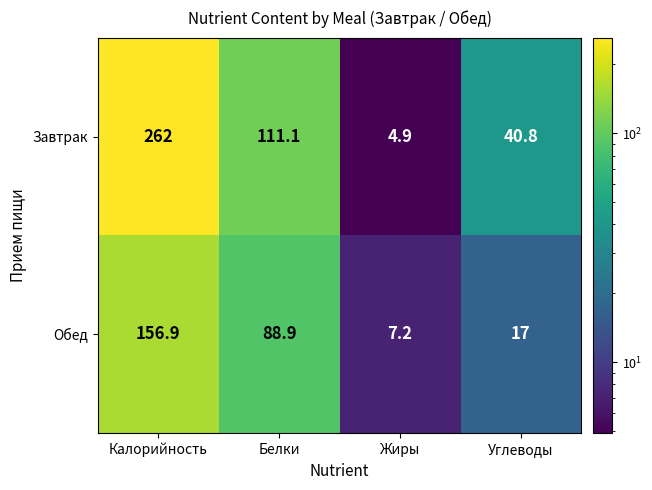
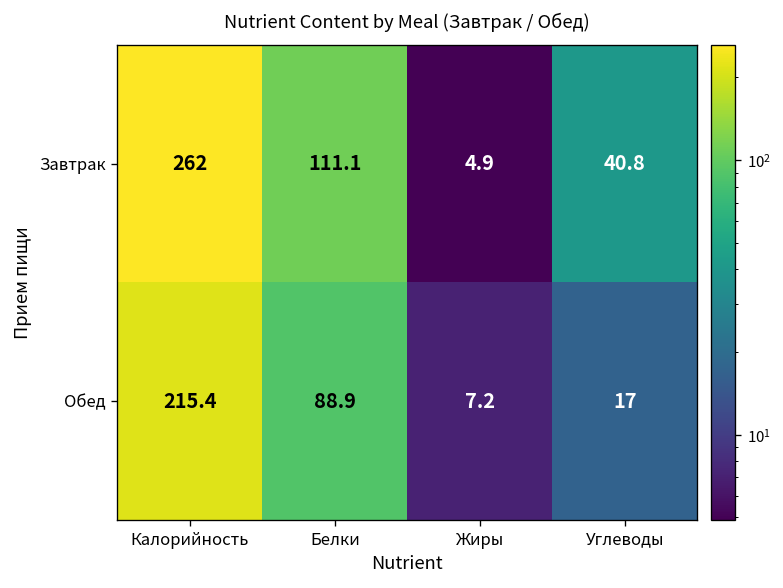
Обед, Калорийность: 156.9 -> 215.4
